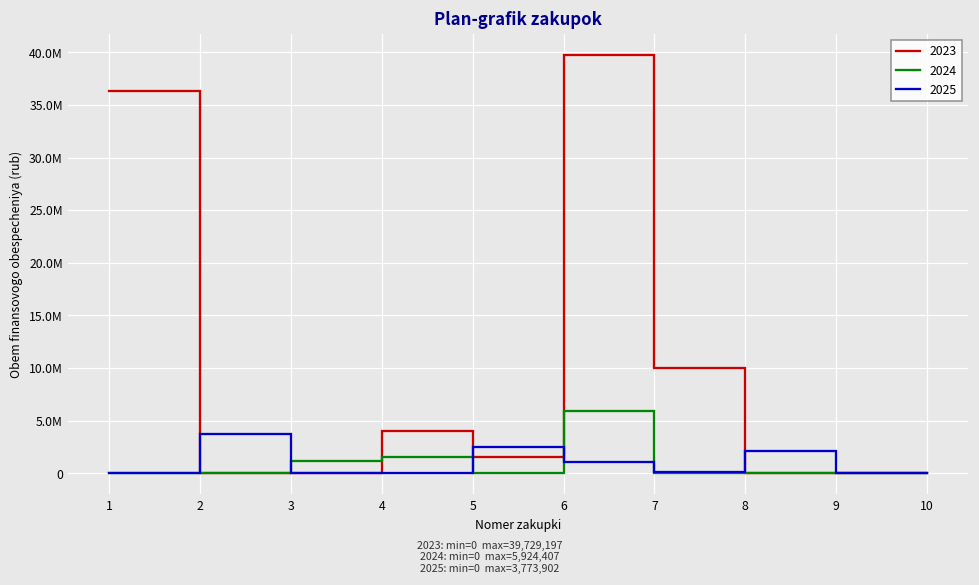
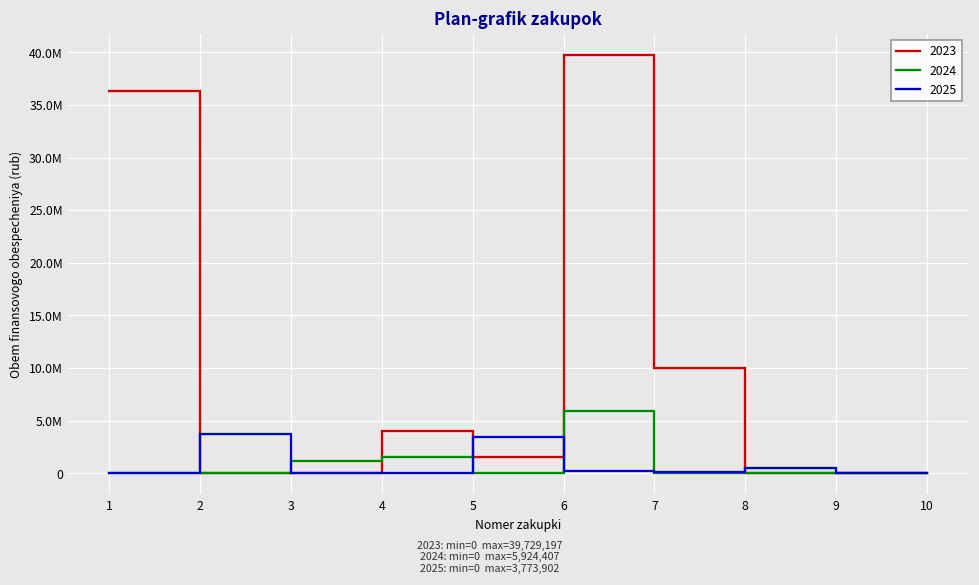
2025, 5: 2500000 -> 3400000
2025, 6: 1000000 -> 0
2025, 8: 2000000 -> 1000000
